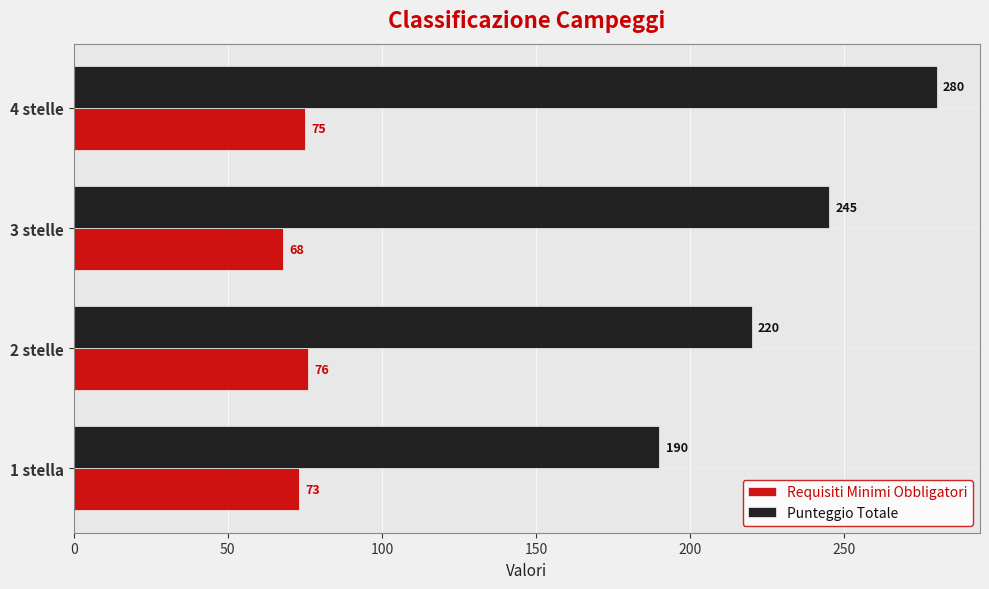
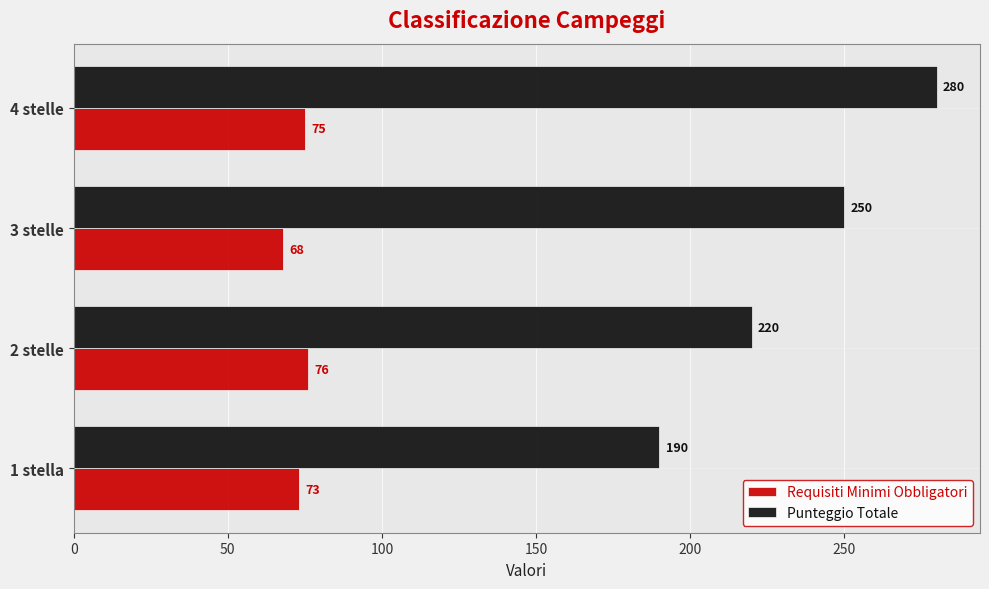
Punteggio Totale, 3 stelle: 245 -> 250
